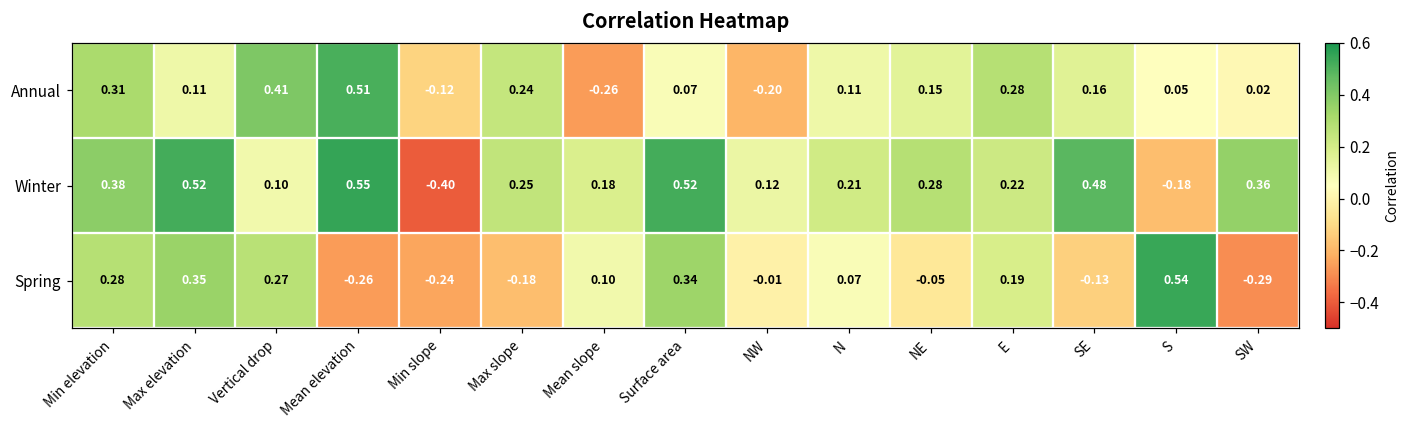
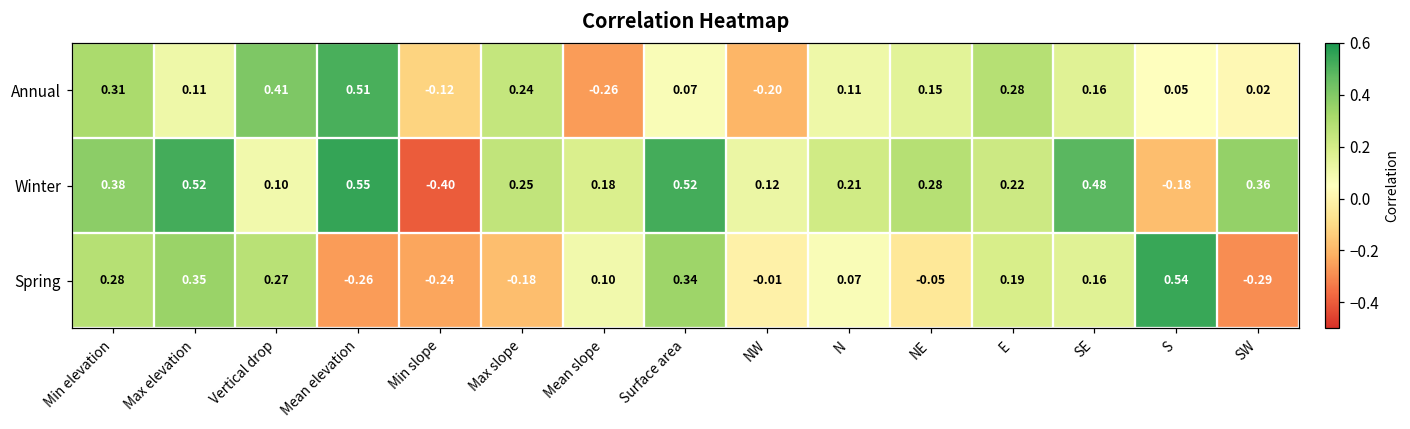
Spring, SE: -0.13 -> 0.16
